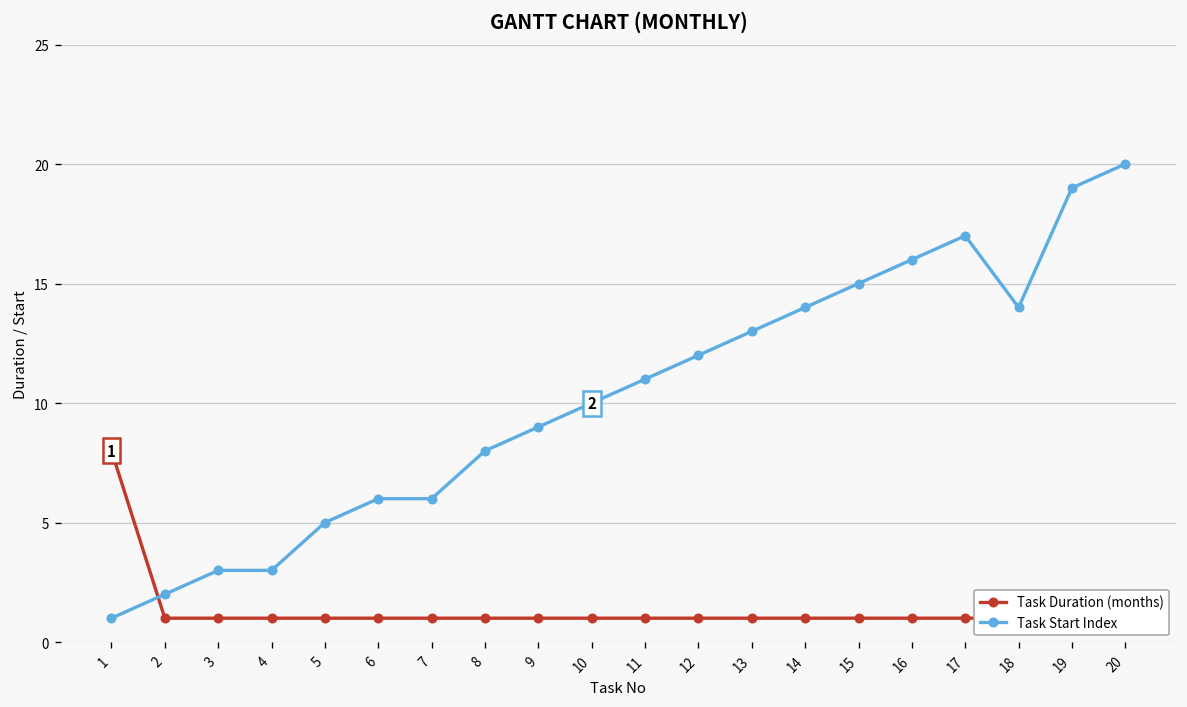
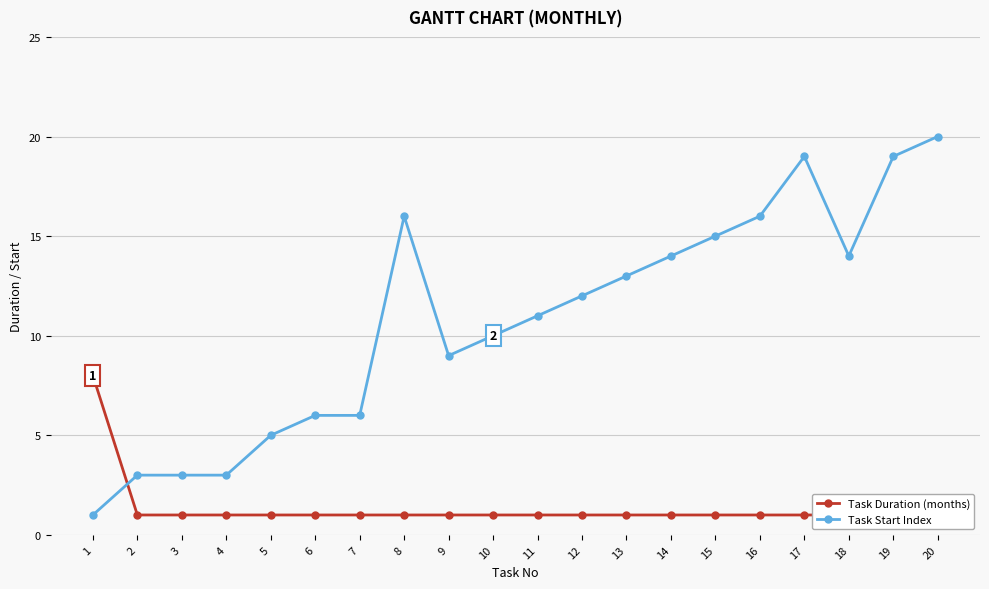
Task Start Index, 2: 2 -> 3
Task Start Index, 8: 8 -> 16
Task Start Index, 17: 17 -> 19
